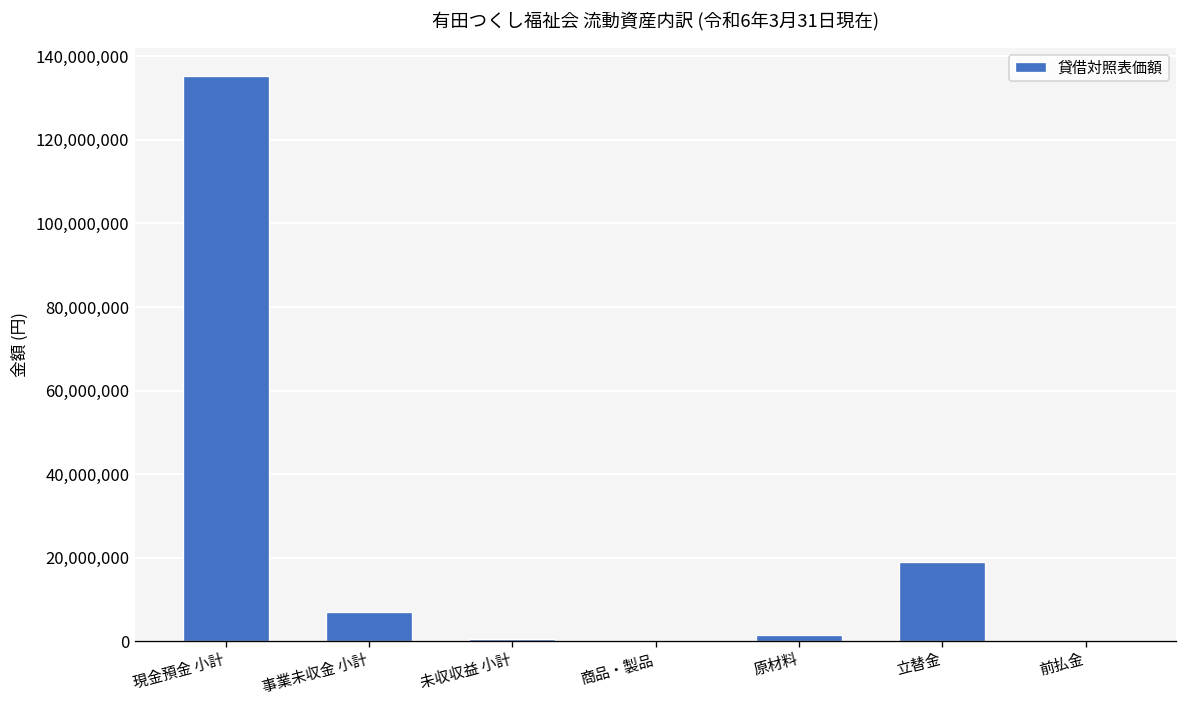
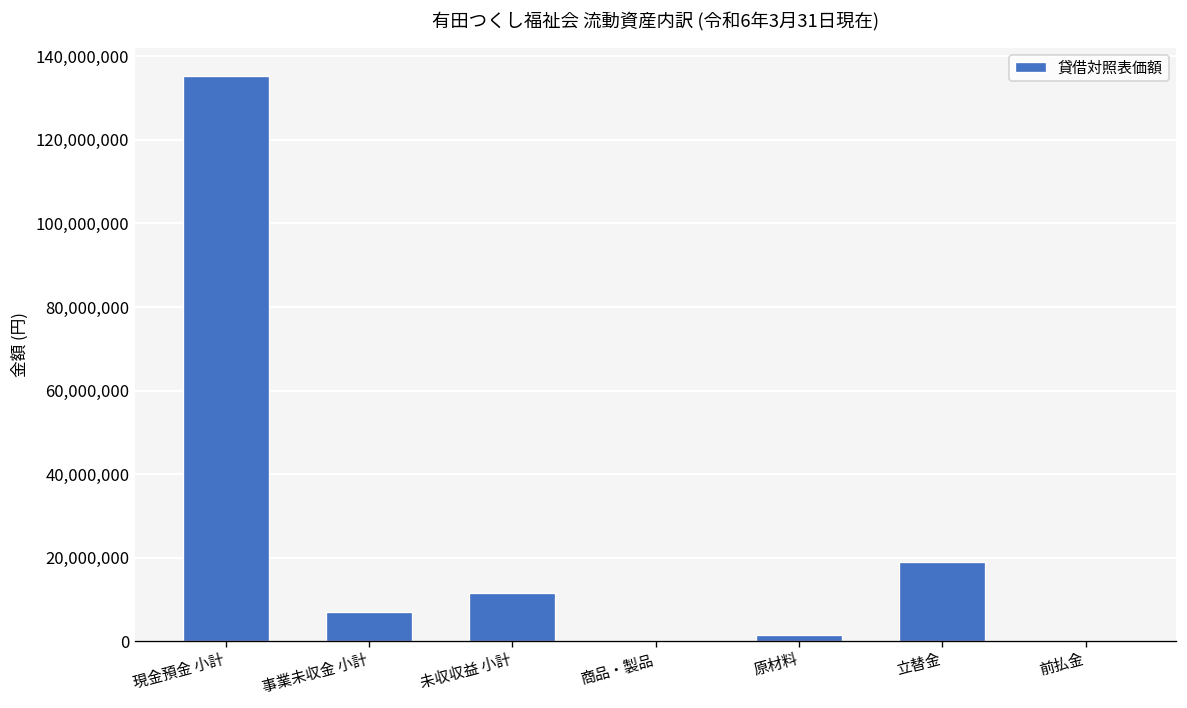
未収収益 小計: 1,000,000 -> 11,000,000
